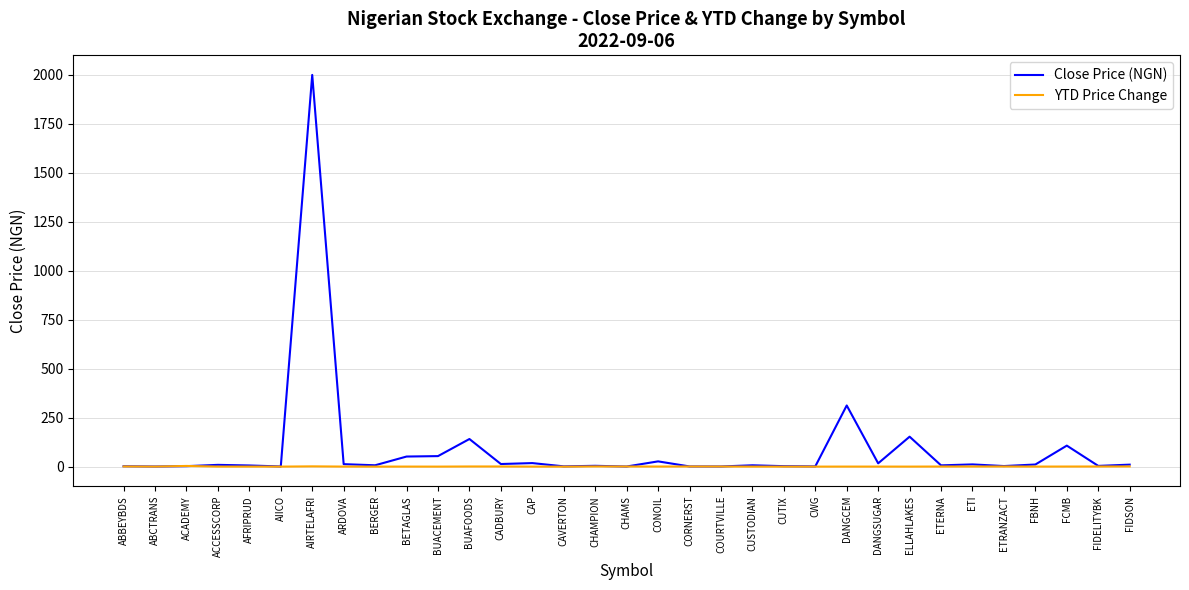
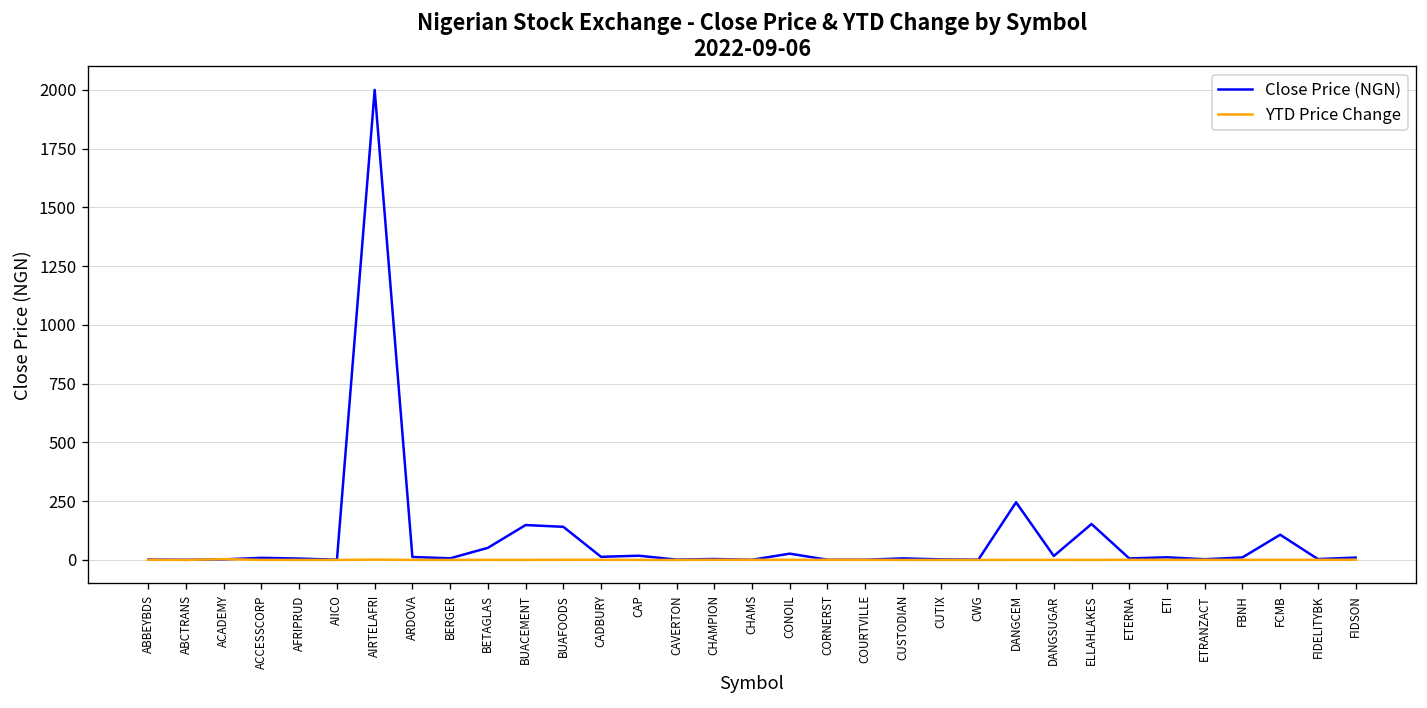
Close Price (NGN), BUACEMENT: 50 -> 150
Close Price (NGN), DANGCEM: 310 -> 250
